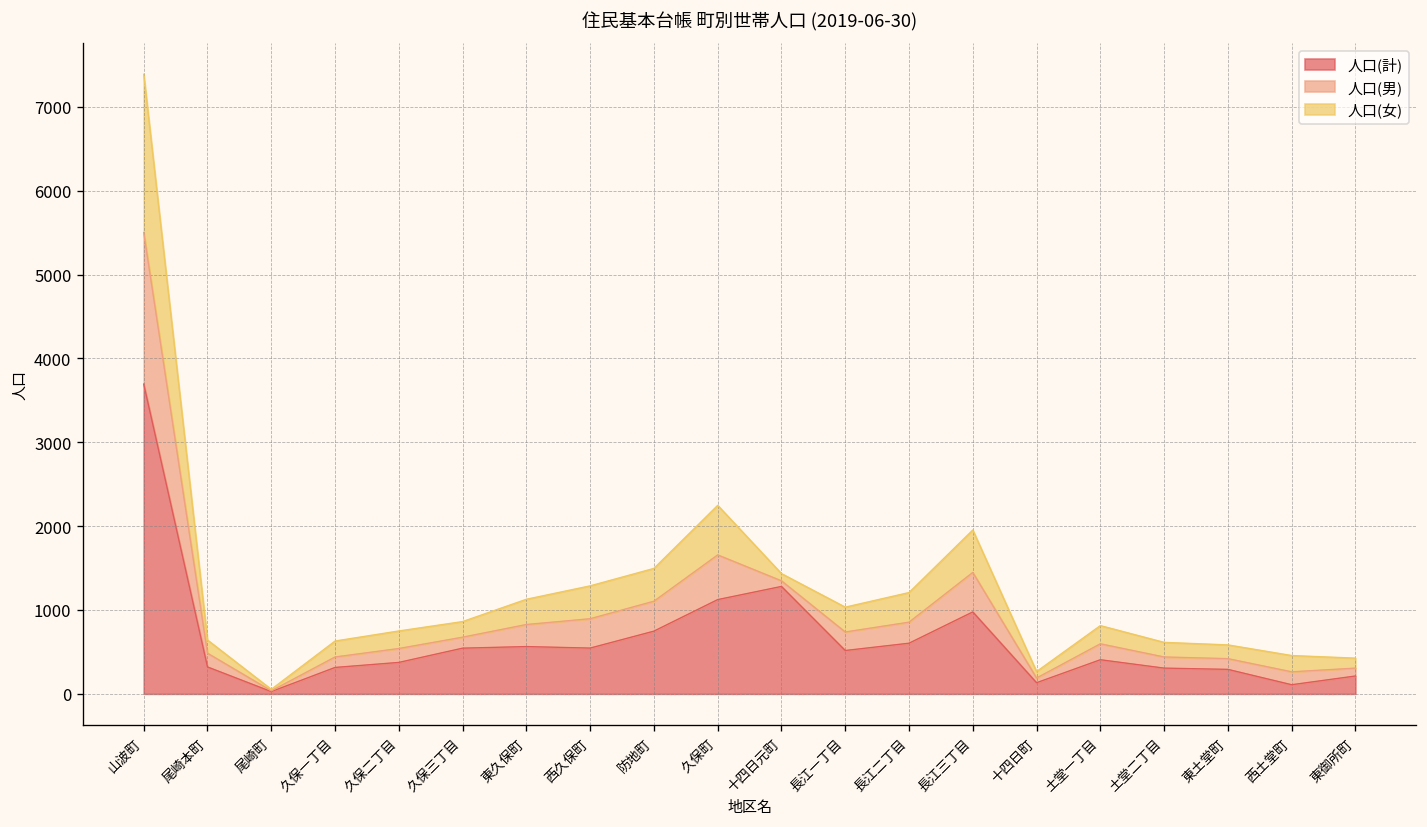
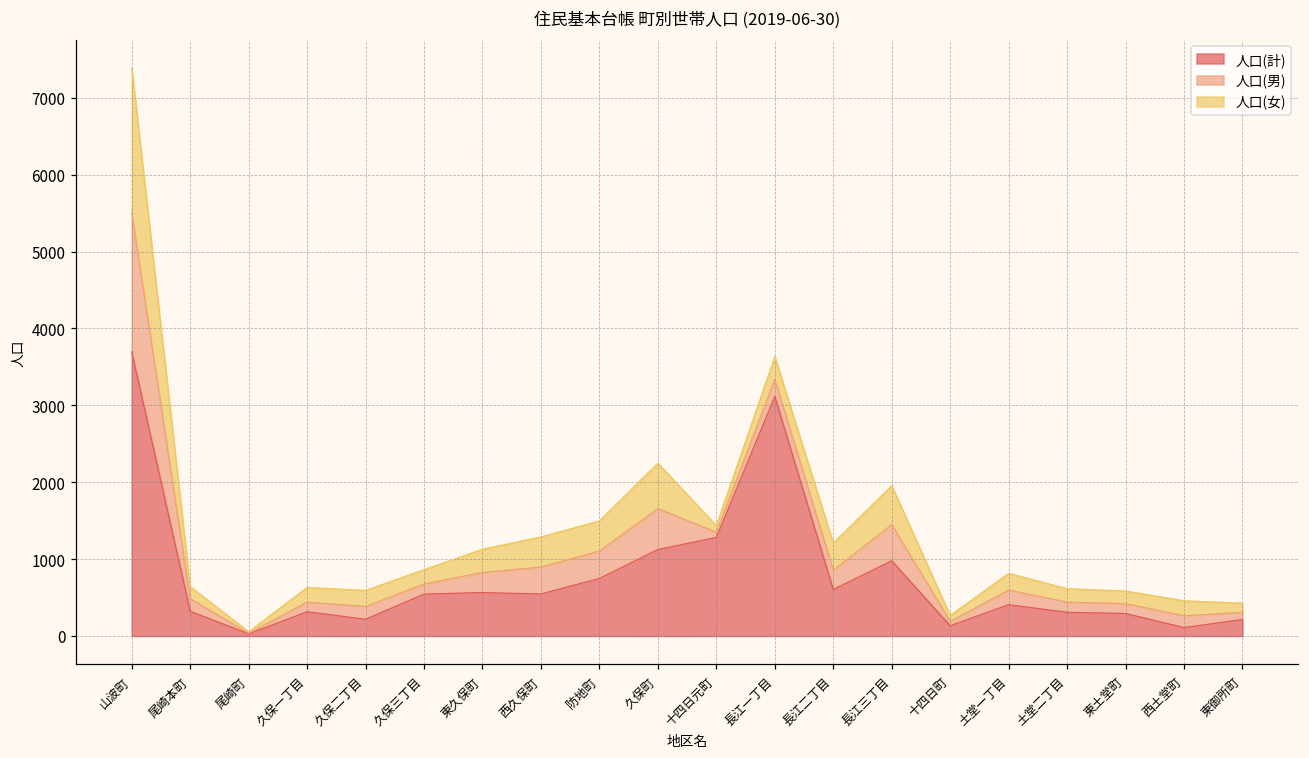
人口(計), 久保二丁目: 400 -> 200
人口(計), 長江一丁目: 500 -> 3100
